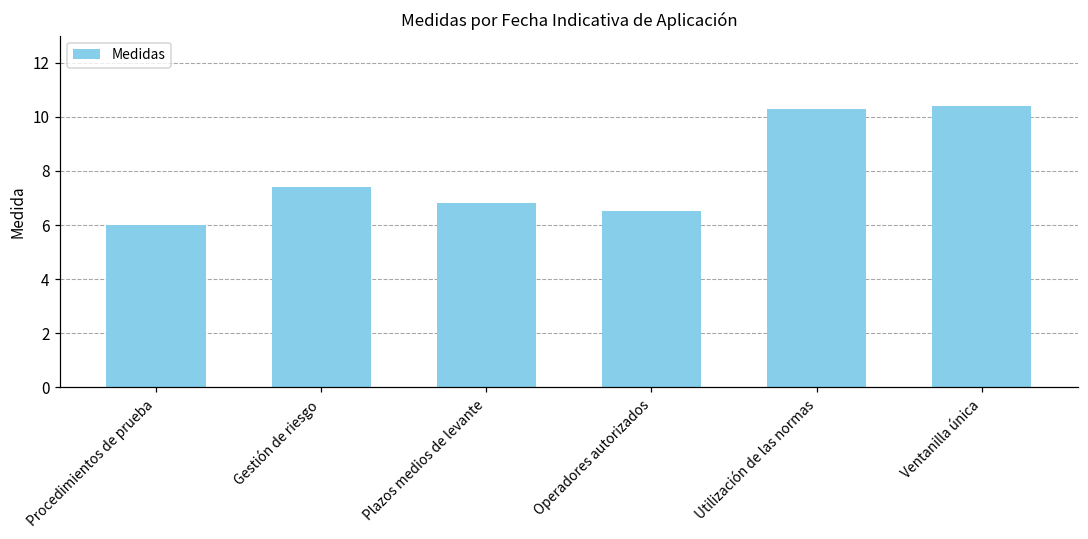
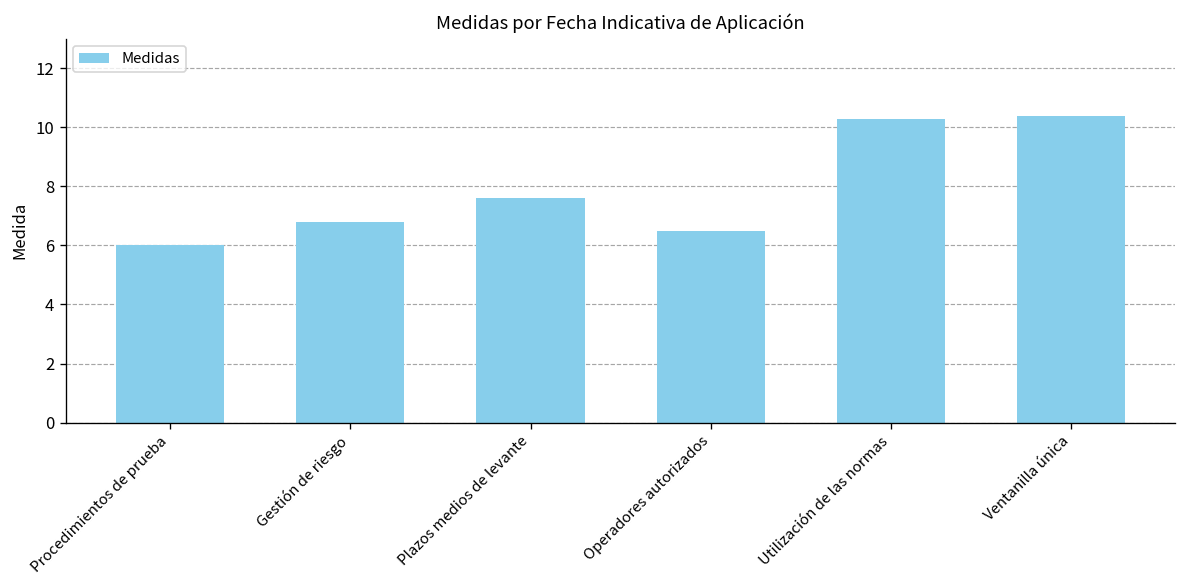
Gestión de riesgo: 7.4 -> 6.8
Plazos medios de levante: 6.8 -> 7.6
